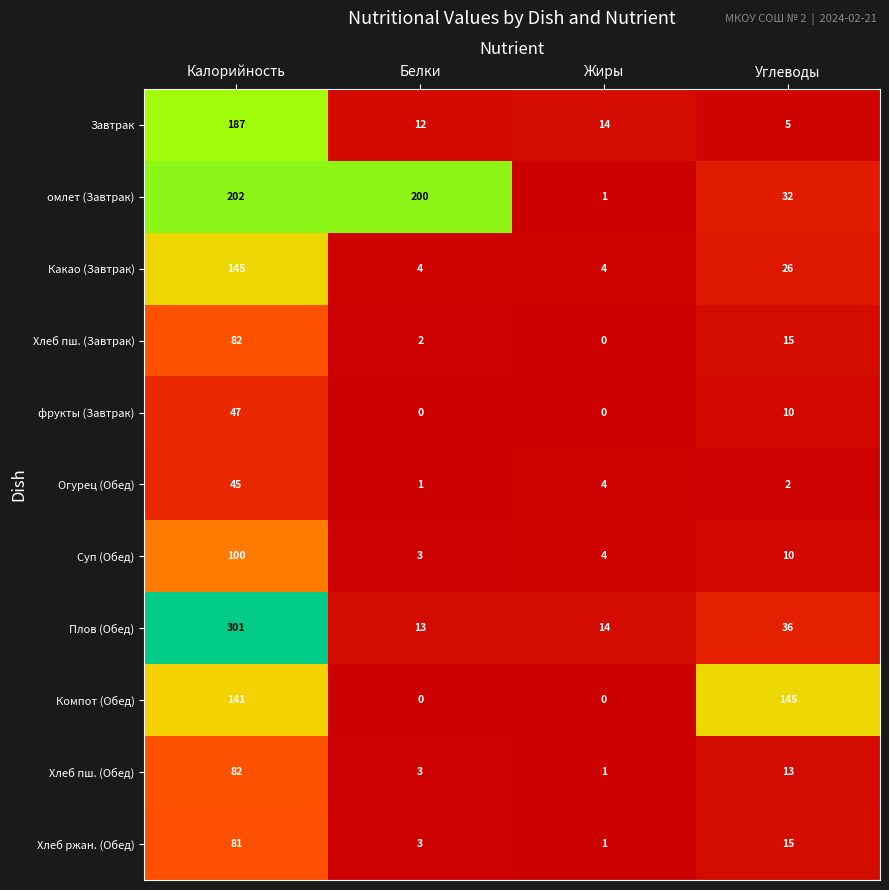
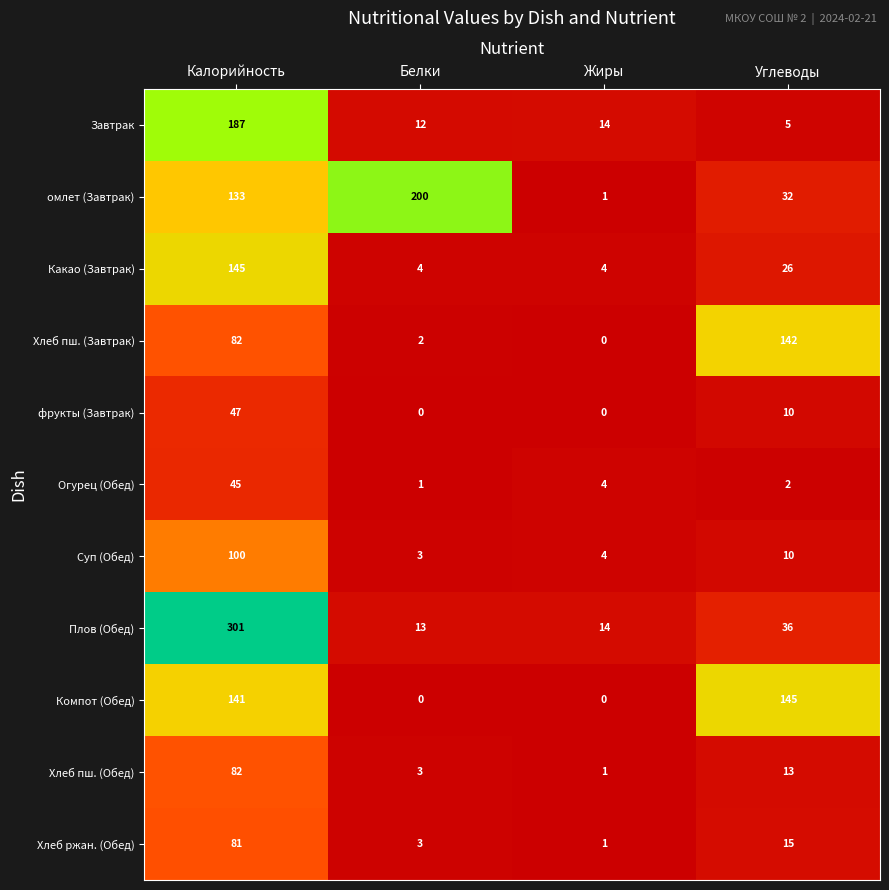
омлет (Завтрак), Калорийность: 202 -> 133
Хлеб пш. (Завтрак), Углеводы: 15 -> 142
